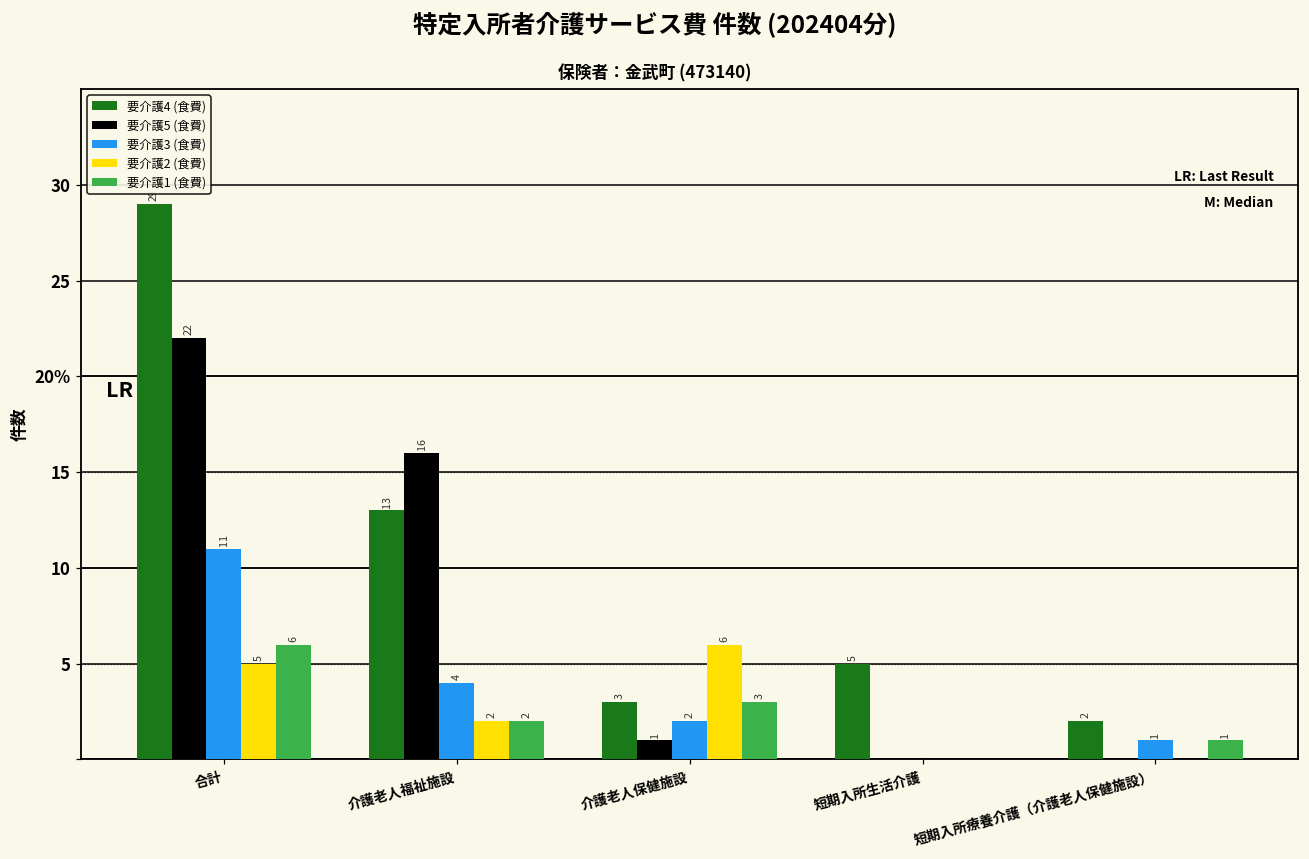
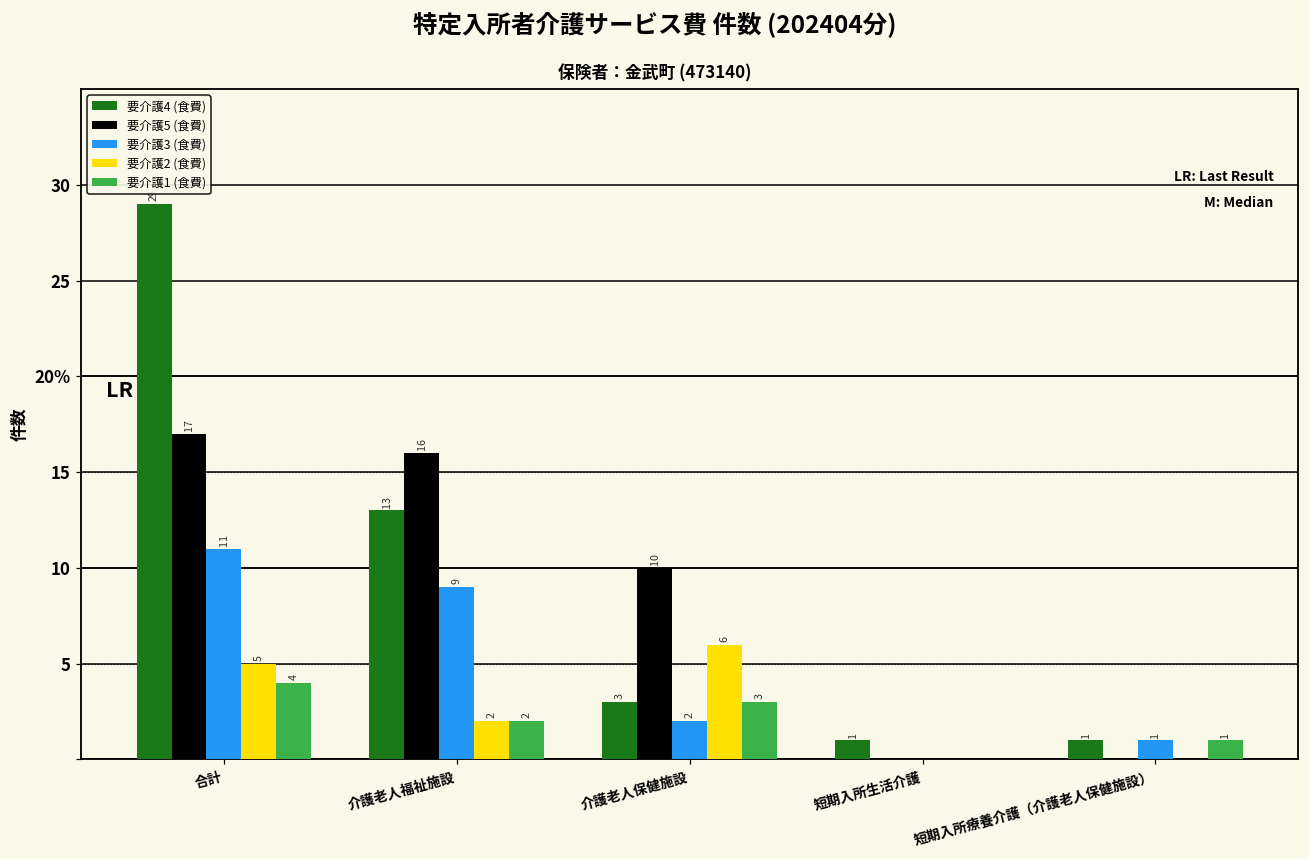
要介護5 (食費), 合計: 22 -> 17
要介護1 (食費), 合計: 6 -> 4
要介護3 (食費), 介護老人福祉施設: 4 -> 9
要介護5 (食費), 介護老人保健施設: 1 -> 10
要介護4 (食費), 短期入所生活介護: 5 -> 1
要介護4 (食費), 短期入所療養介護（介護老人保健施設）: 2 -> 1
